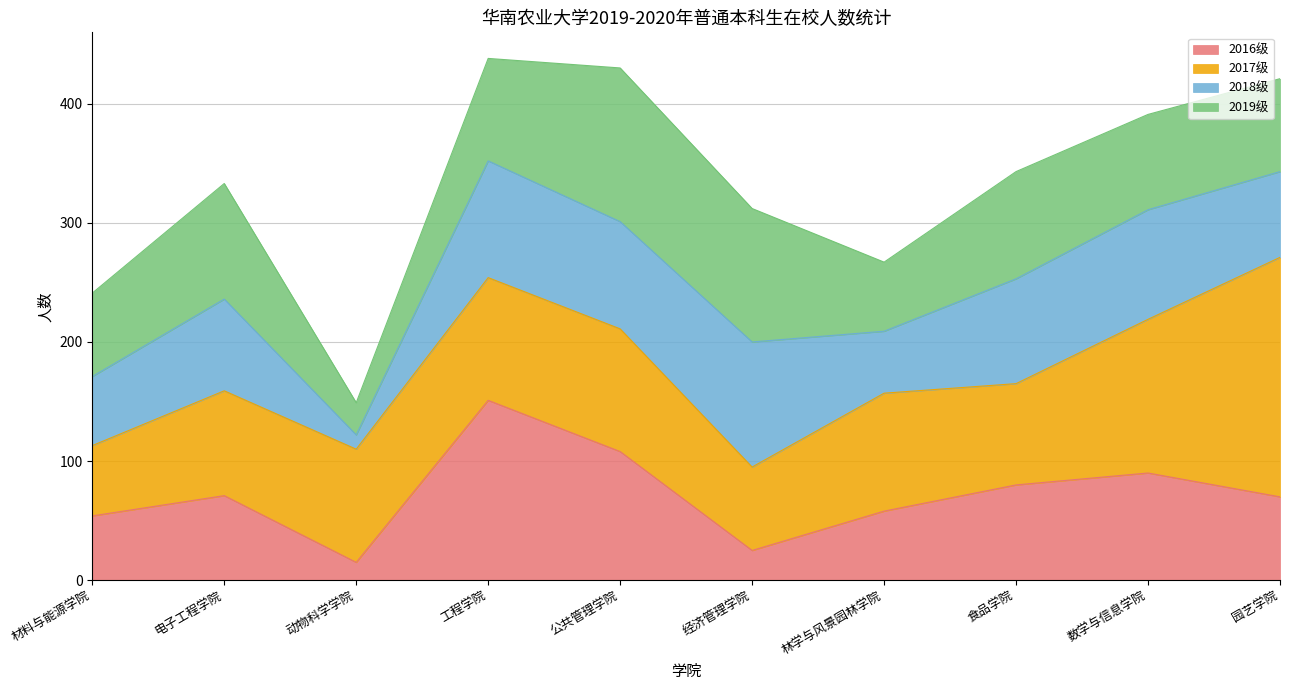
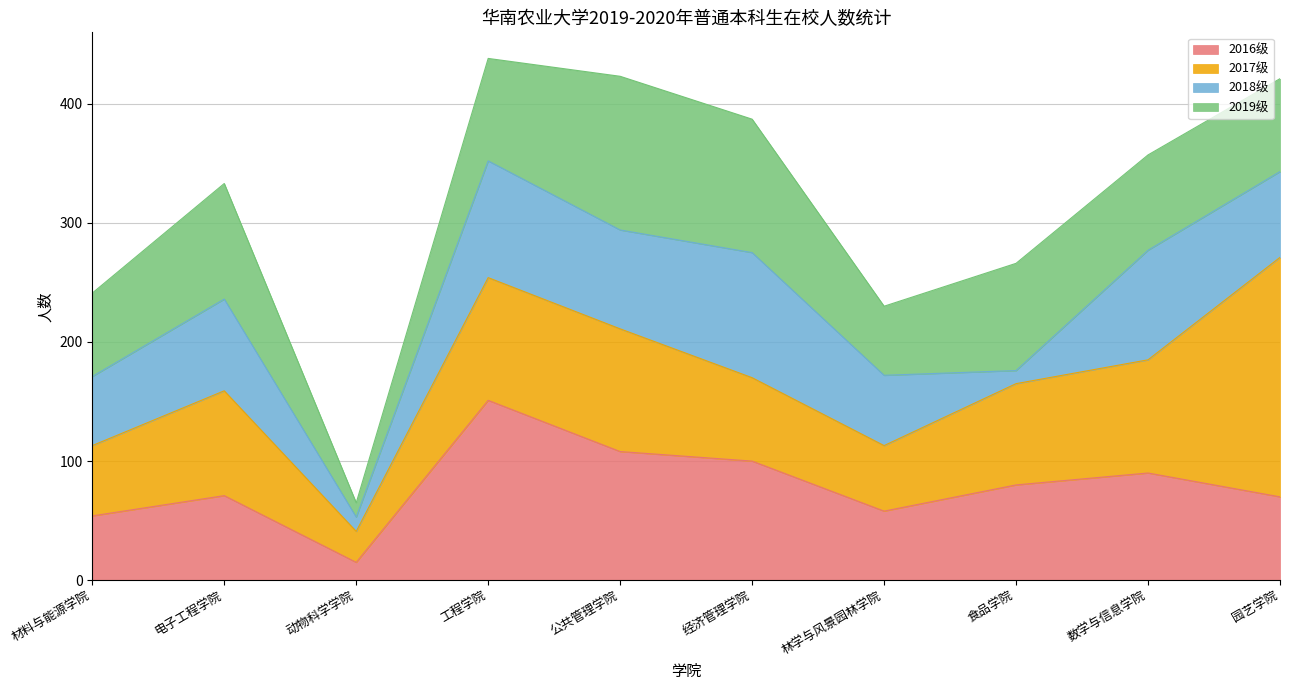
2017级, 动物科学学院: 95 -> 26
2019级, 动物科学学院: 27 -> 12
2018级, 公共管理学院: 90 -> 83
2016级, 经济管理学院: 25 -> 100
2017级, 林学与风景园林学院: 99 -> 55
2018级, 林学与风景园林学院: 52 -> 59
2018级, 食品学院: 88 -> 11
2017级, 数学与信息学院: 129 -> 95
